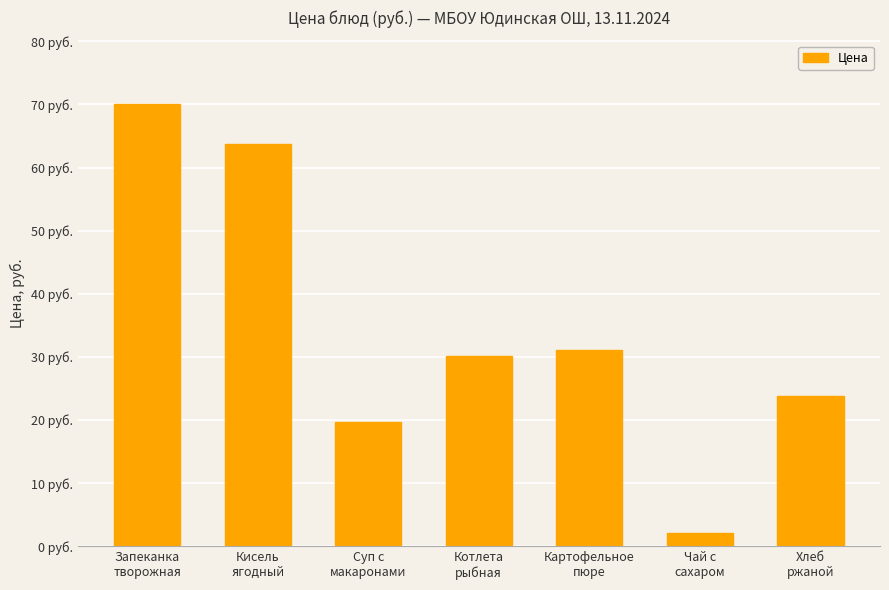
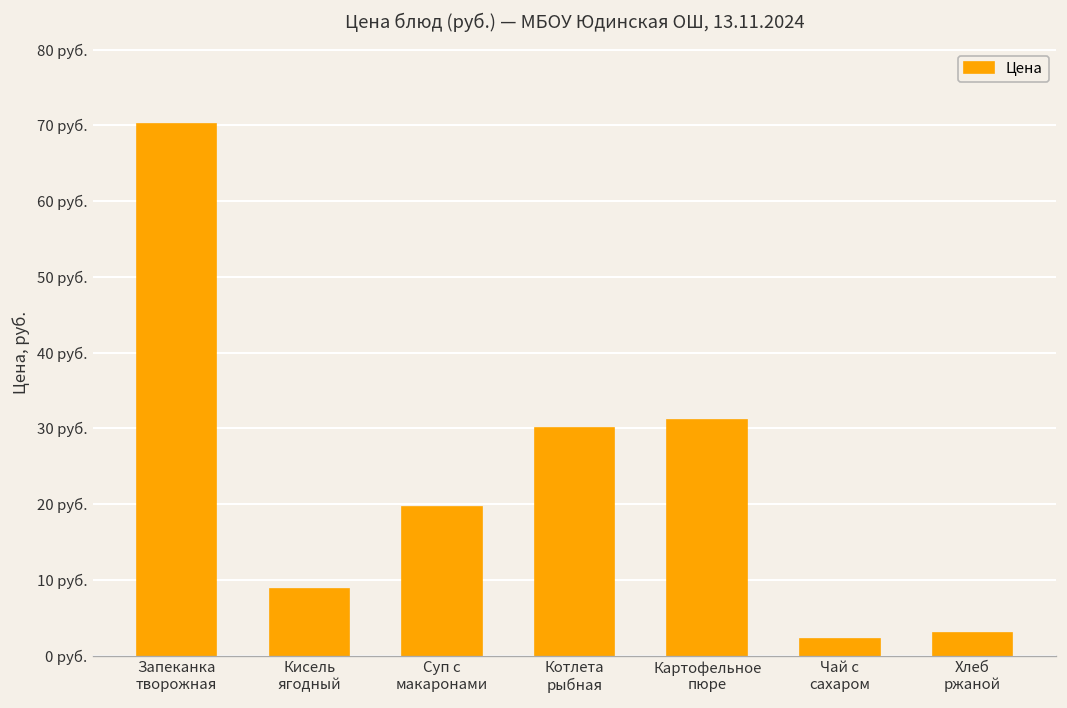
Кисель ягодный: 64 руб. -> 9 руб.
Хлеб ржаной: 24 руб. -> 3 руб.
